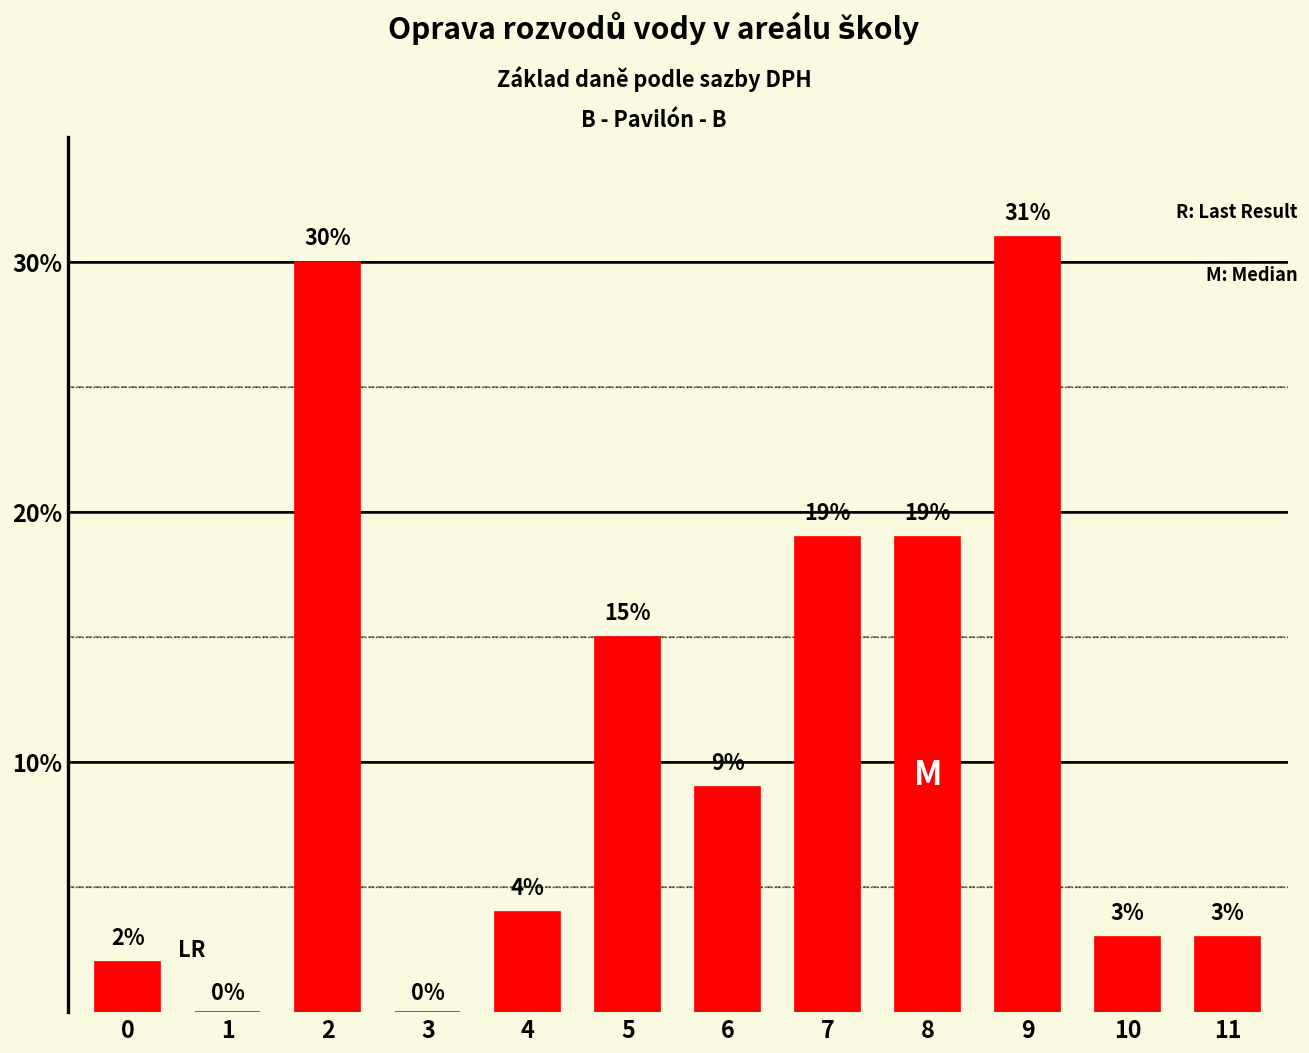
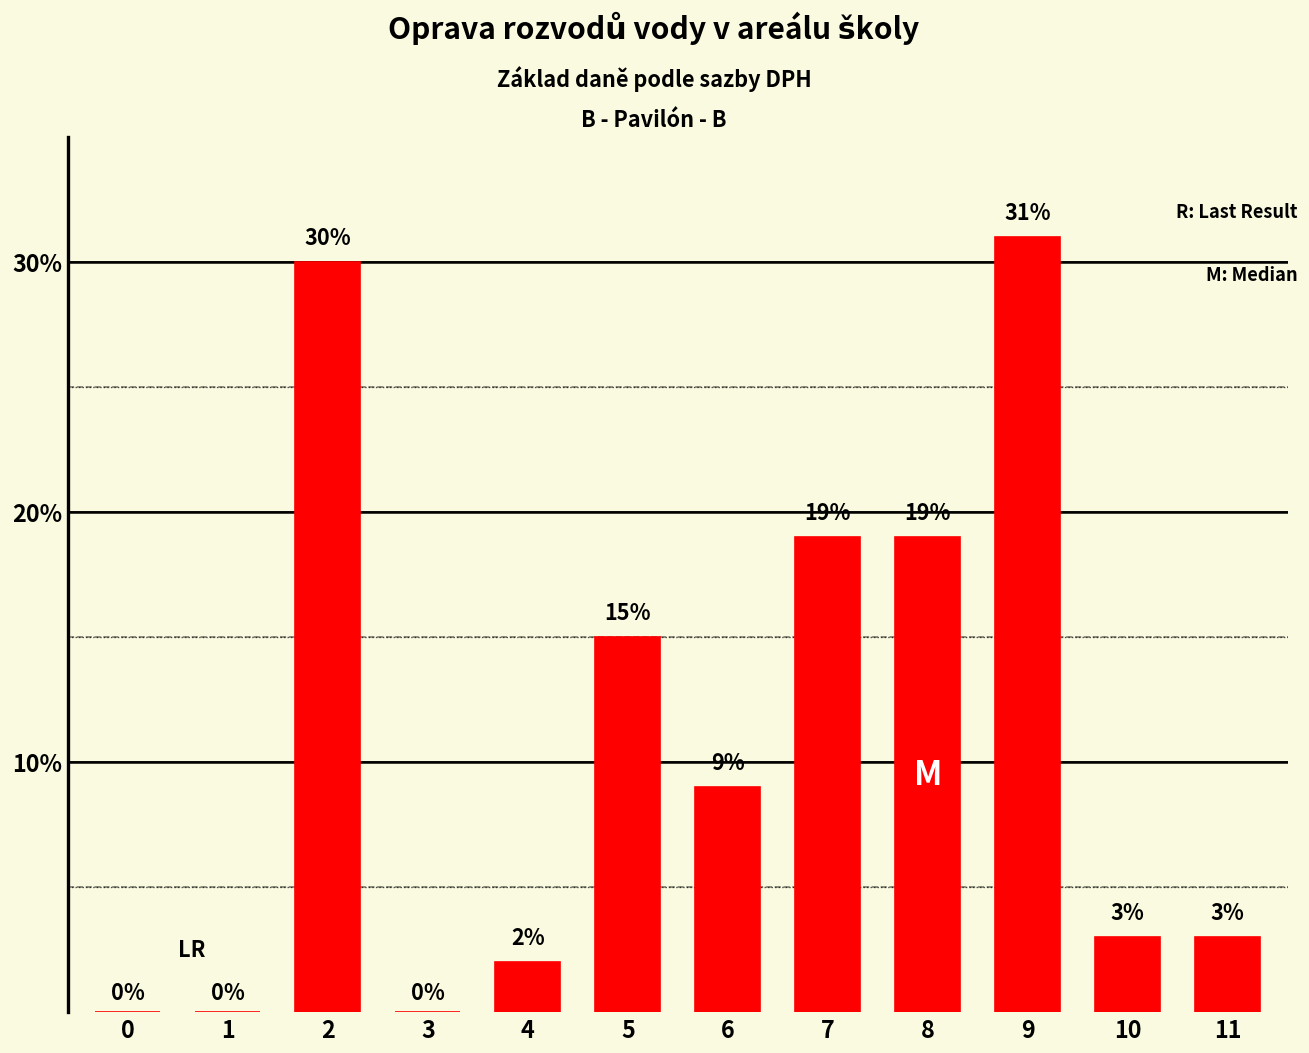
0: 2% -> 0%
4: 4% -> 2%
